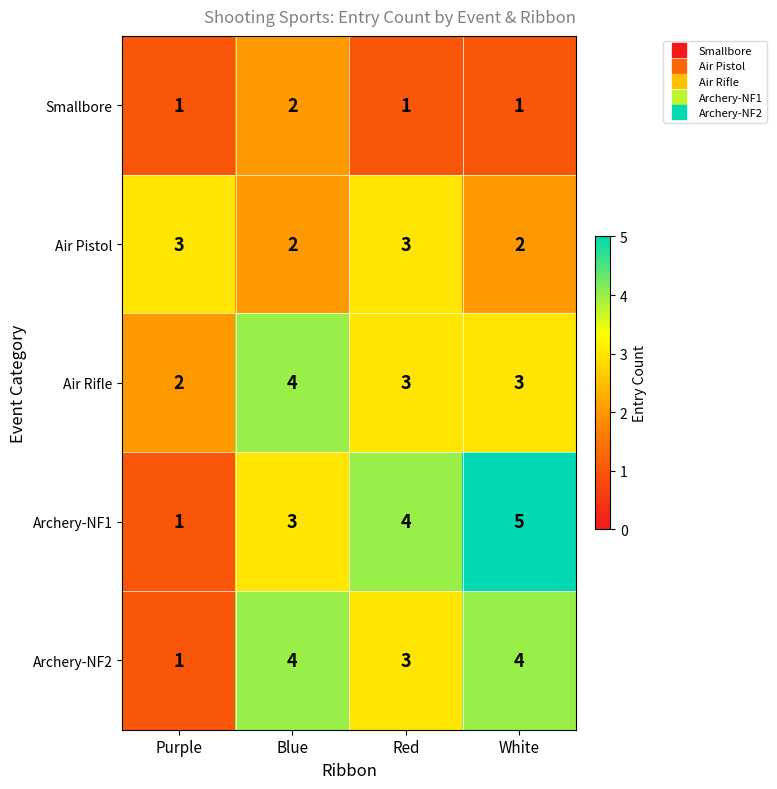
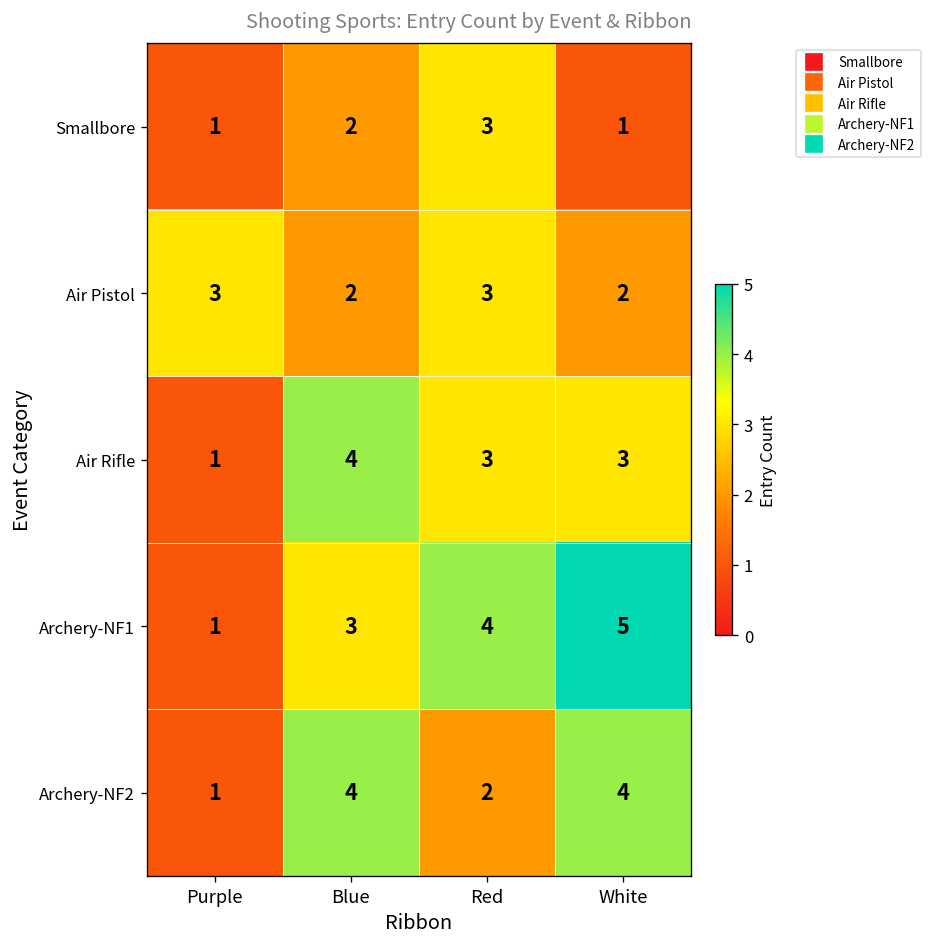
Smallbore, Red: 1 -> 3
Air Rifle, Purple: 2 -> 1
Archery-NF2, Red: 3 -> 2
